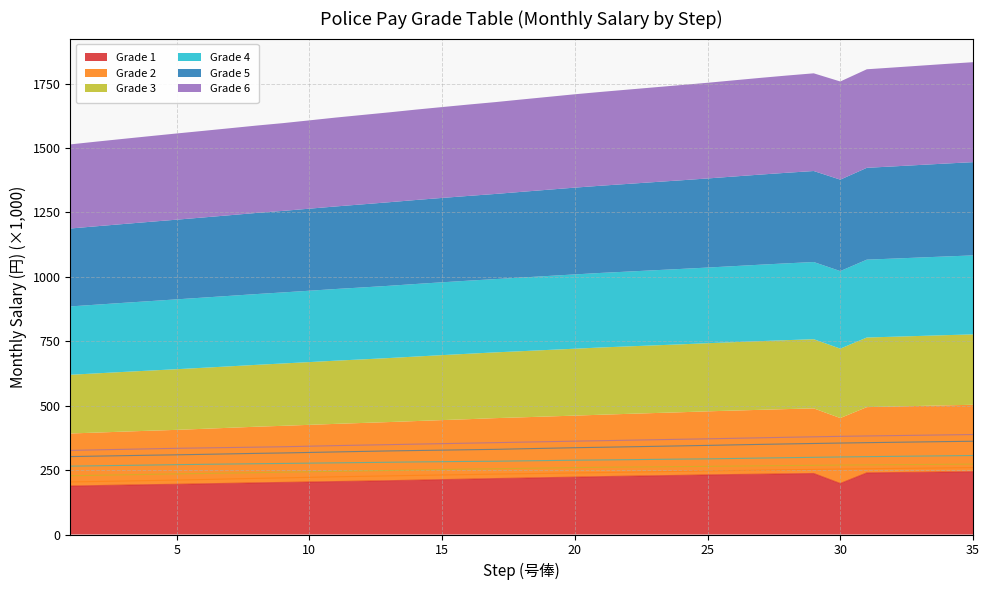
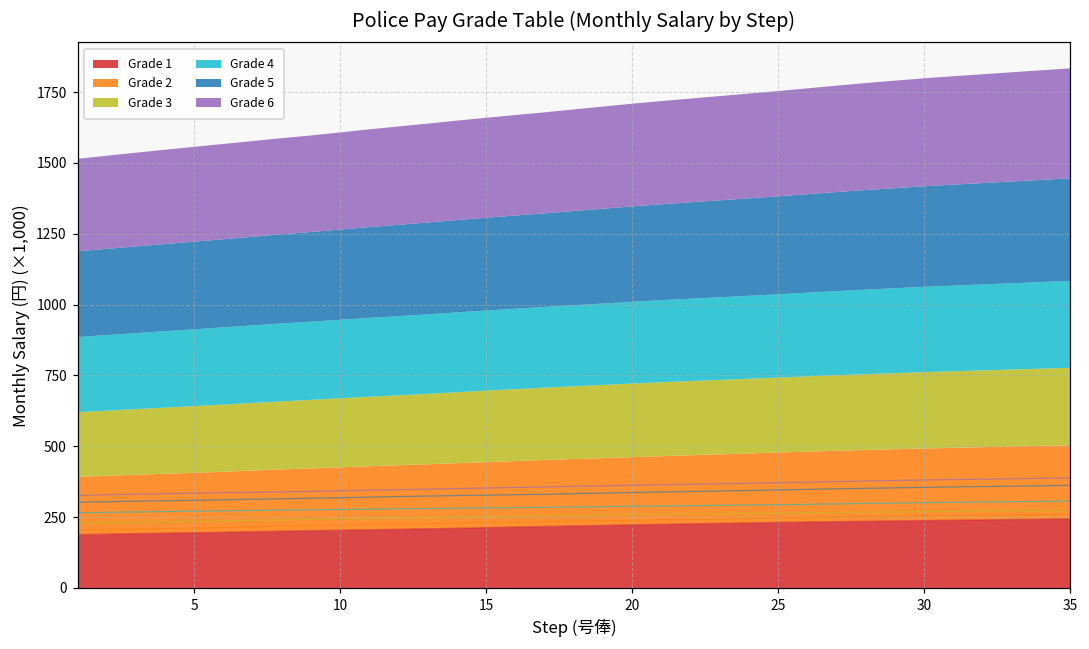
Grade 1, 30: 200 -> 240
